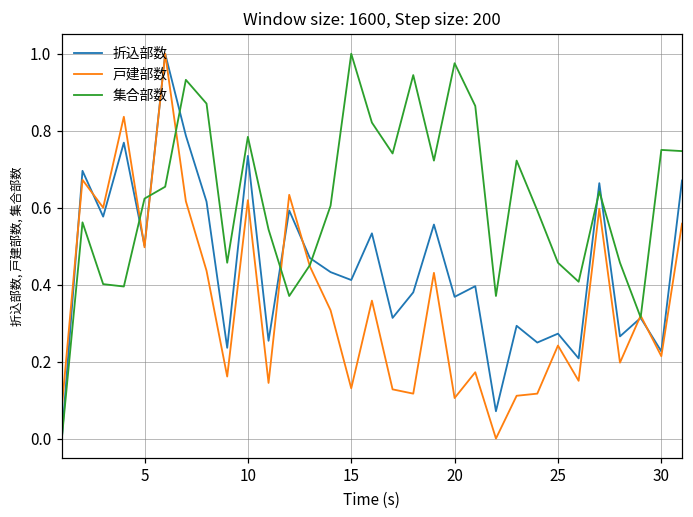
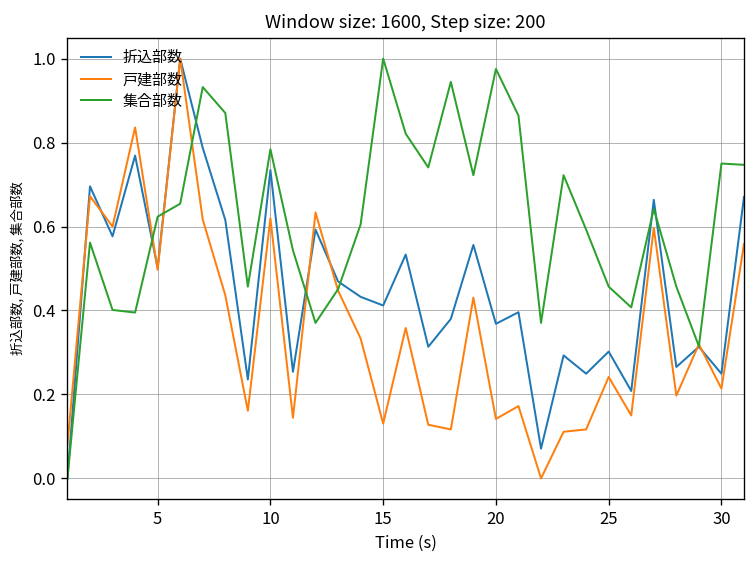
戸建部数, 20: 0.11 -> 0.14
折込部数, 25: 0.27 -> 0.30
折込部数, 30: 0.23 -> 0.25
